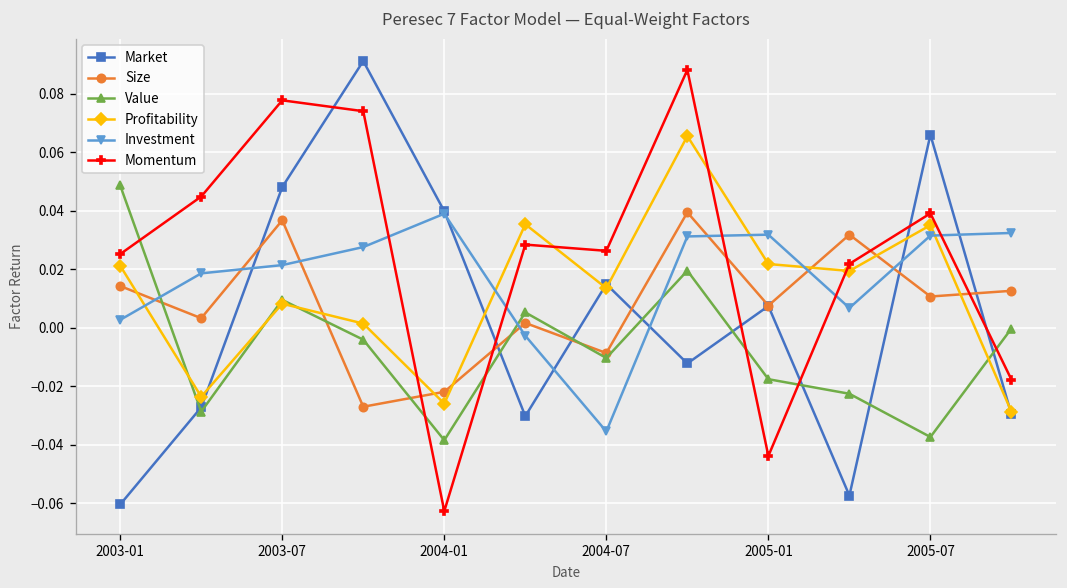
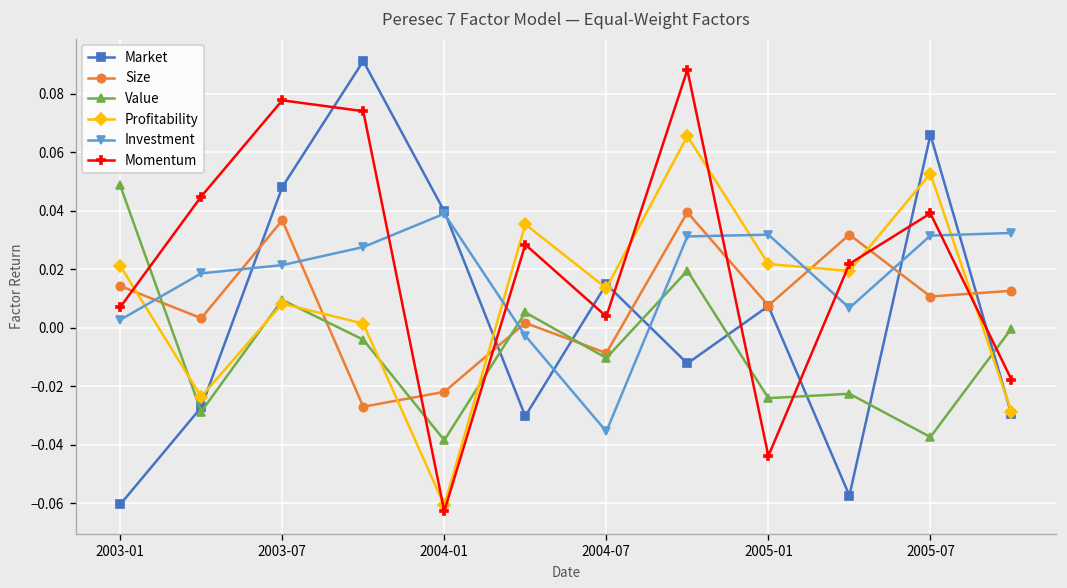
Momentum, 2003-01: 0.025 -> 0.007
Profitability, 2004-01: -0.026 -> -0.061
Momentum, 2004-07: 0.026 -> 0.004
Value, 2005-01: -0.018 -> -0.024
Profitability, 2005-07: 0.035 -> 0.053
